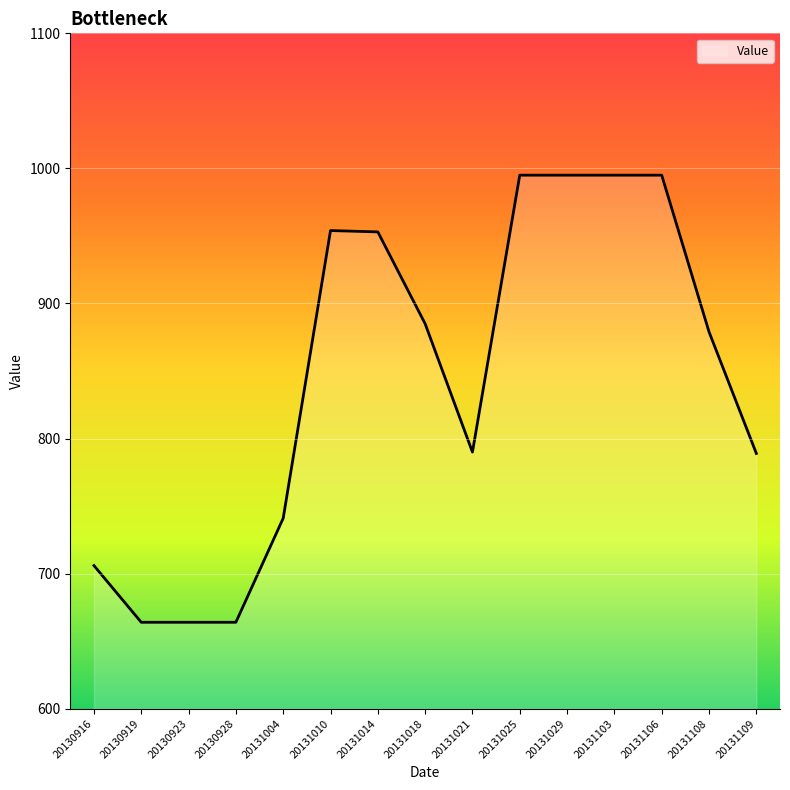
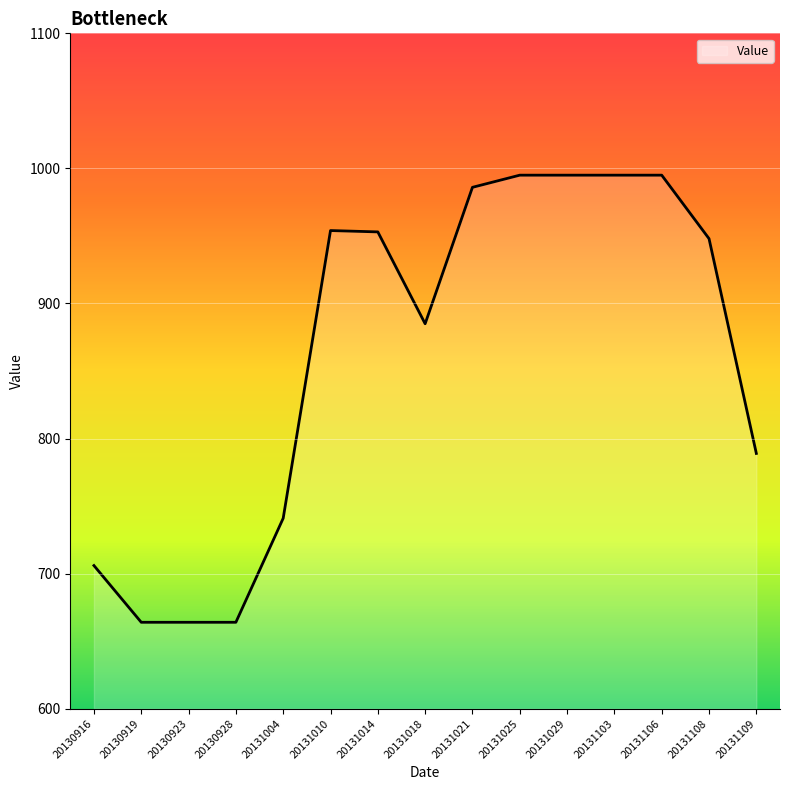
20131021: 790 -> 986
20131108: 879 -> 948
